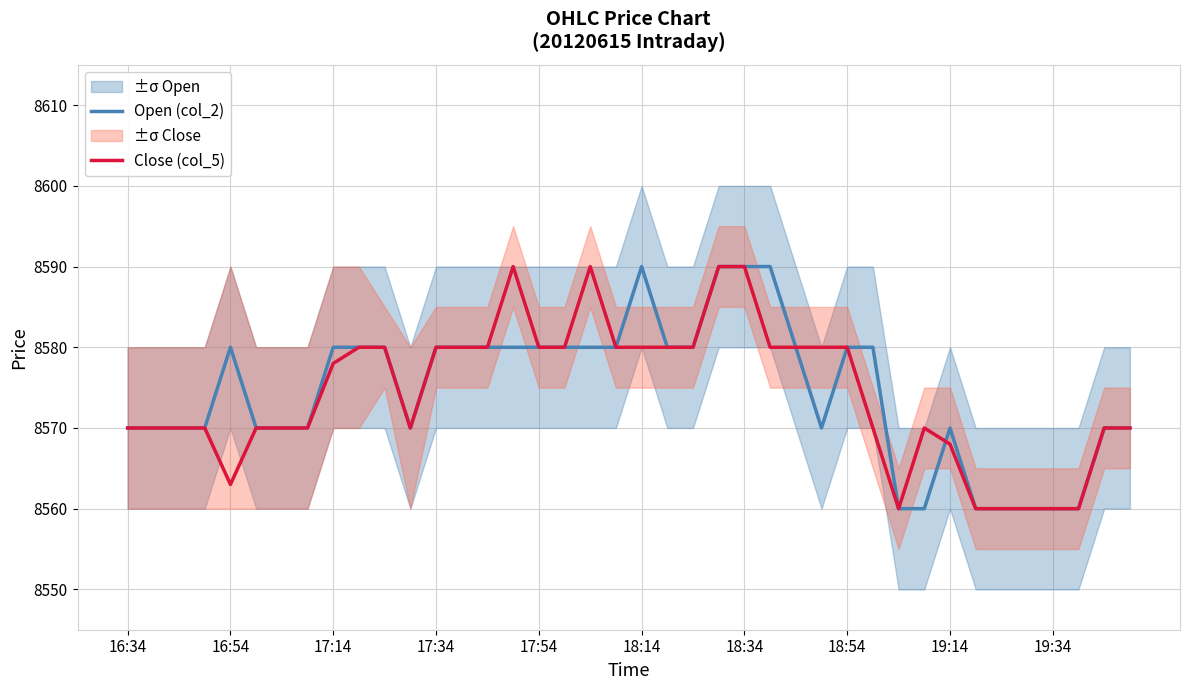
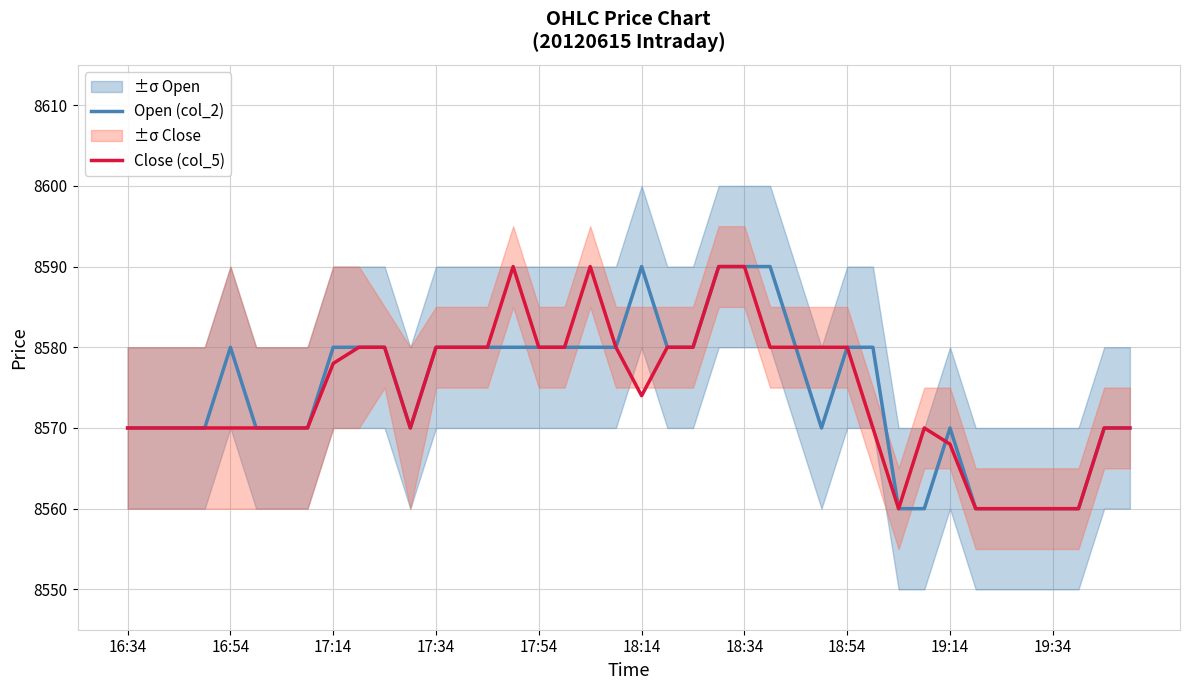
Close (col_5), 16:54: 8563 -> 8570
Close (col_5), 18:14: 8580 -> 8574
